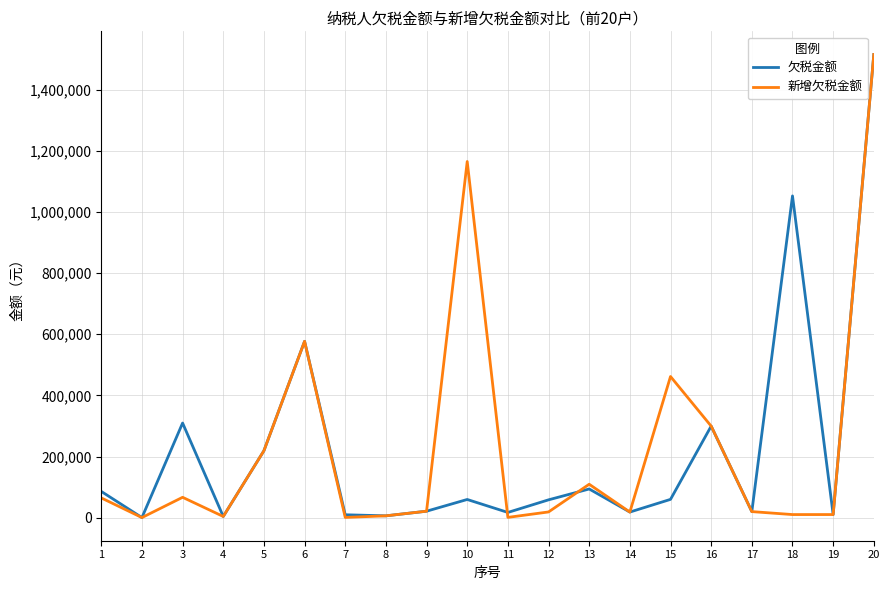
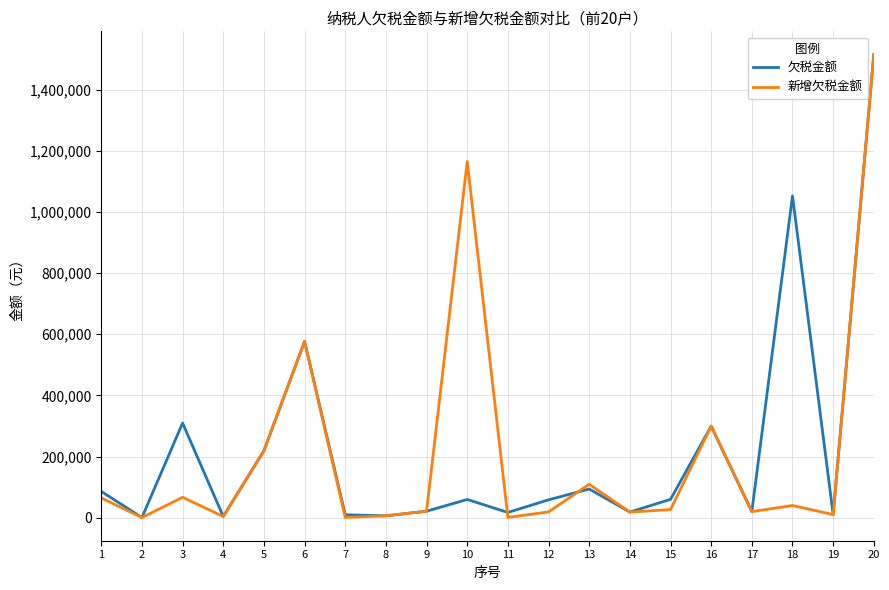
新增欠税金额, 15: 460,000 -> 30,000
新增欠税金额, 18: 10,000 -> 40,000
